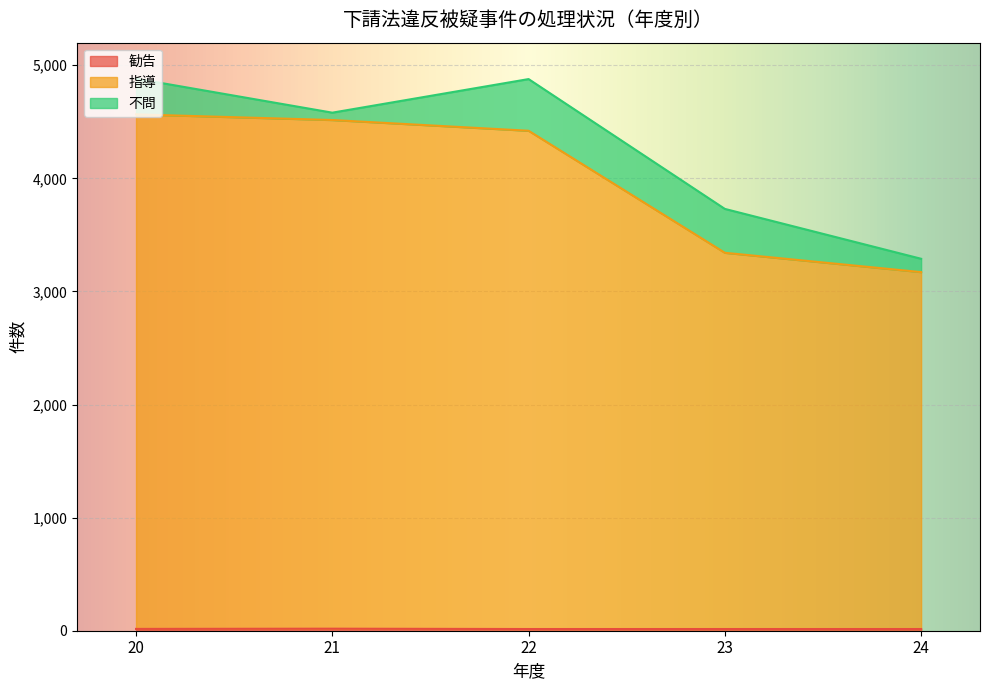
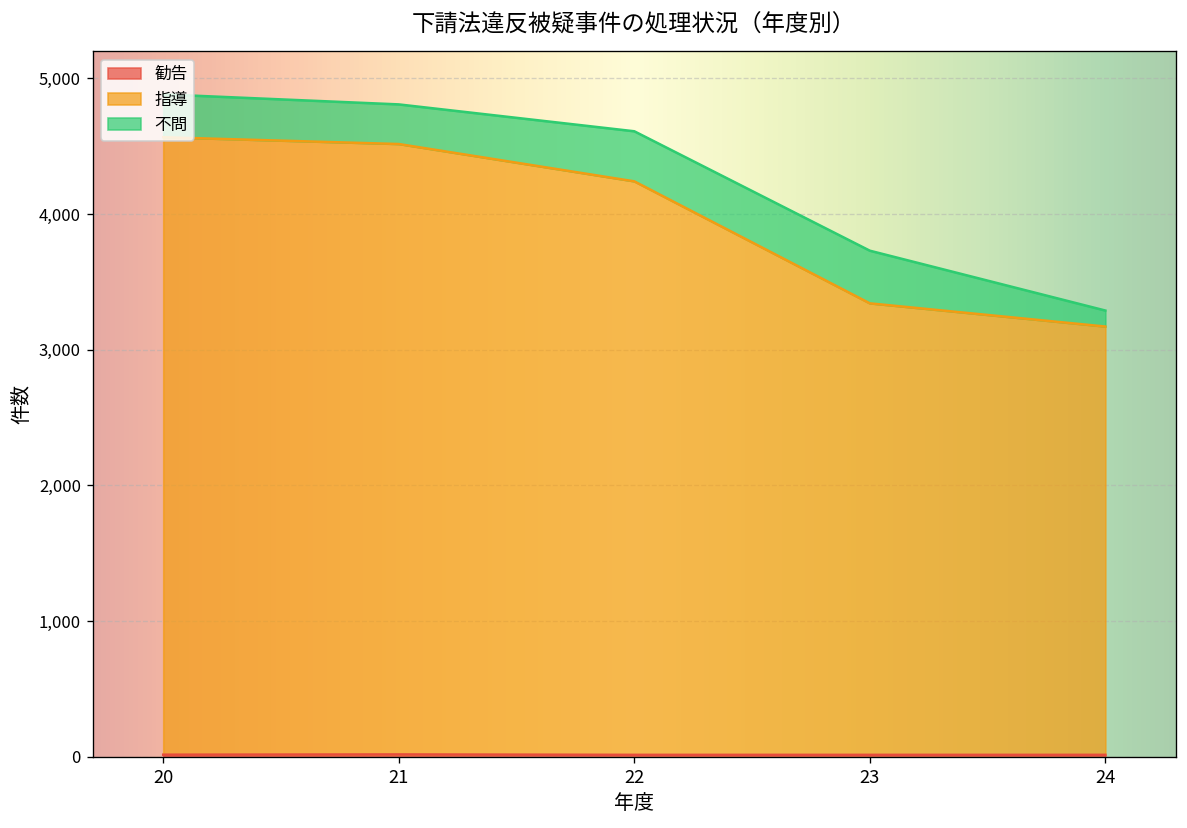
不問, 21: 70 -> 290
指導, 22: 4,410 -> 4,230
不問, 22: 460 -> 370
